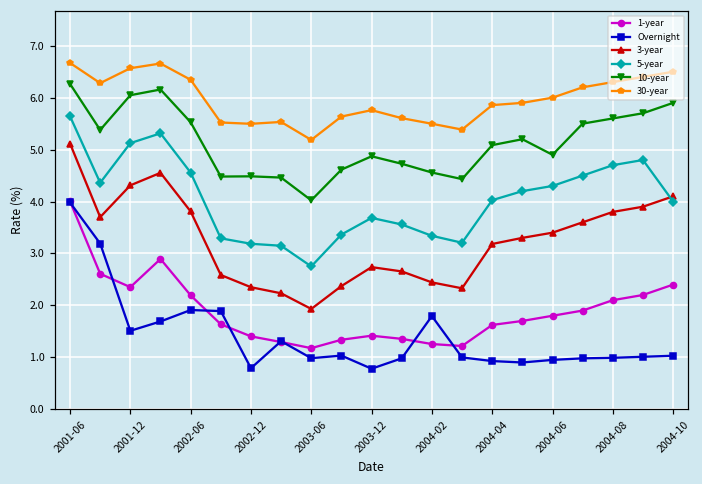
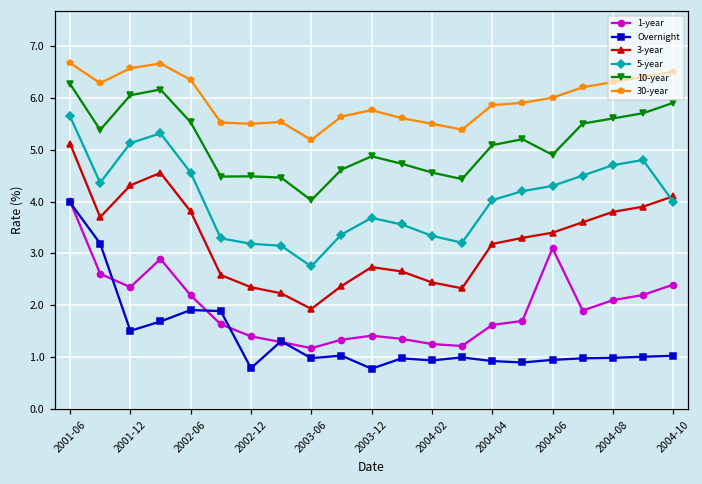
Overnight, 2004-02: 1.8 -> 0.9
1-year, 2004-06: 1.8 -> 3.1
